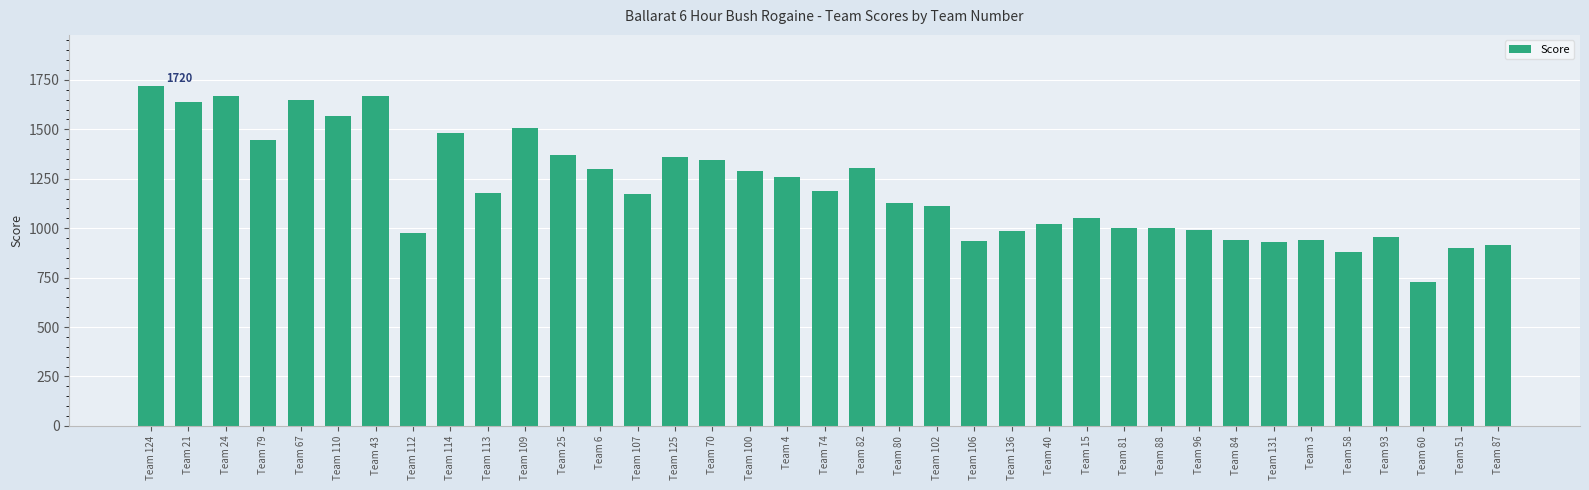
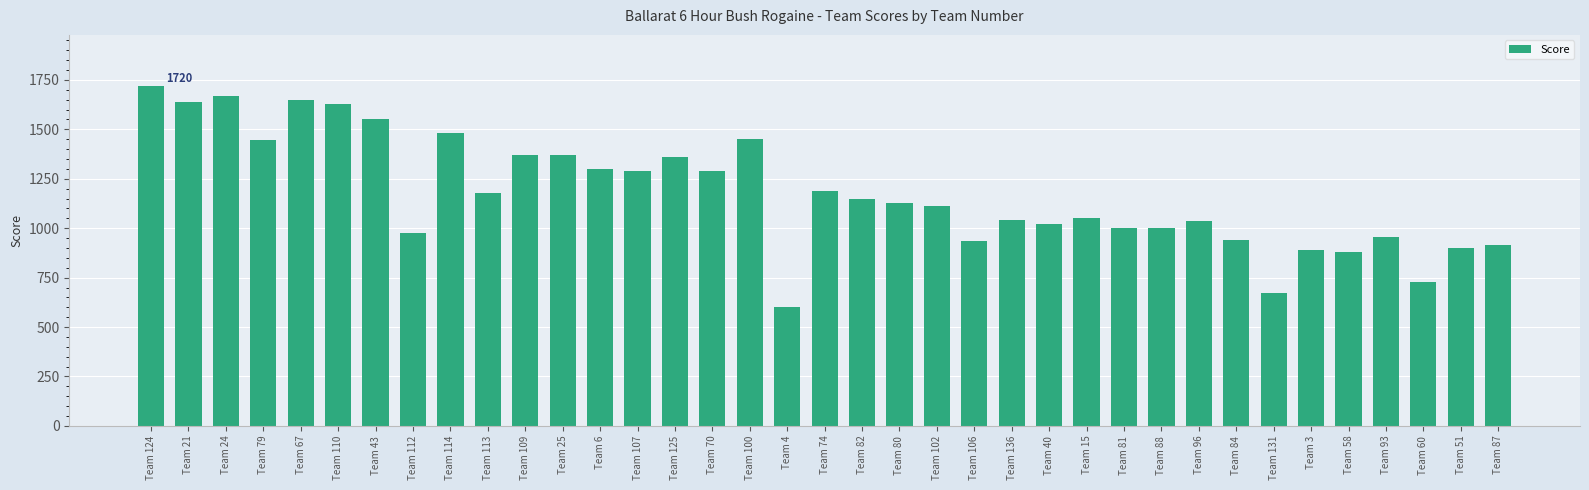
Team 110: 1570 -> 1630
Team 43: 1670 -> 1550
Team 109: 1510 -> 1370
Team 107: 1170 -> 1290
Team 70: 1350 -> 1290
Team 100: 1290 -> 1450
Team 4: 1260 -> 600
Team 82: 1310 -> 1150
Team 136: 990 -> 1040
Team 96: 990 -> 1040
Team 131: 930 -> 670
Team 3: 940 -> 890
